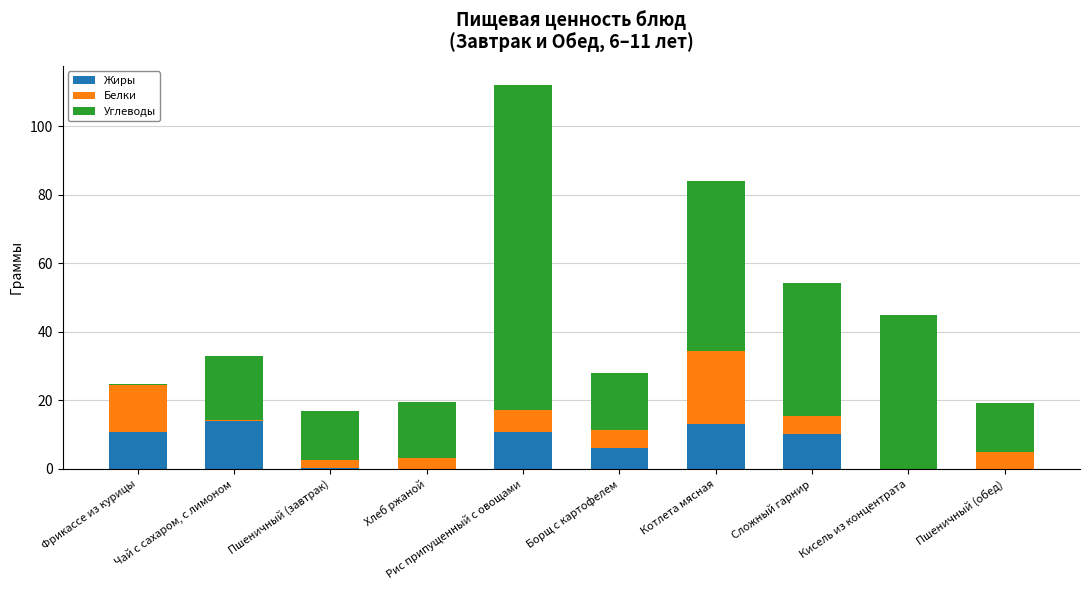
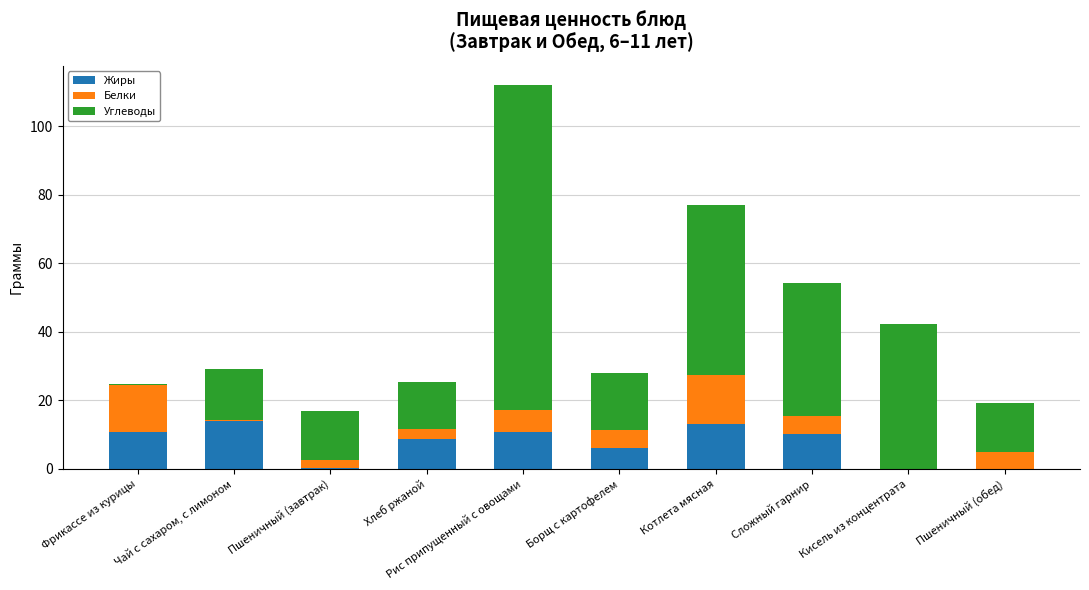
Углеводы, Чай с сахаром, с лимоном: 19 -> 15
Жиры, Хлеб ржаной: 0 -> 9
Углеводы, Хлеб ржаной: 17 -> 14
Белки, Котлета мясная: 21 -> 14
Углеводы, Кисель из концентрата: 45 -> 42
